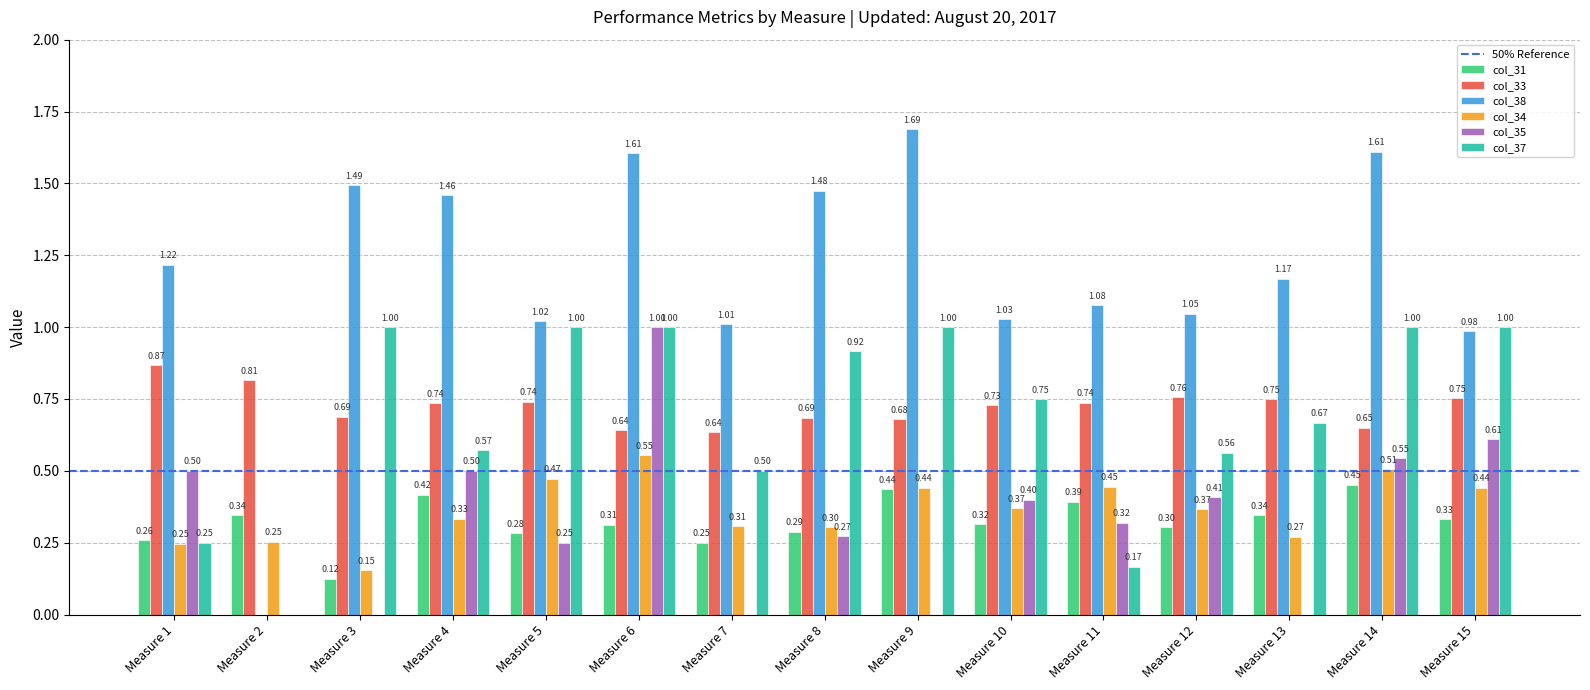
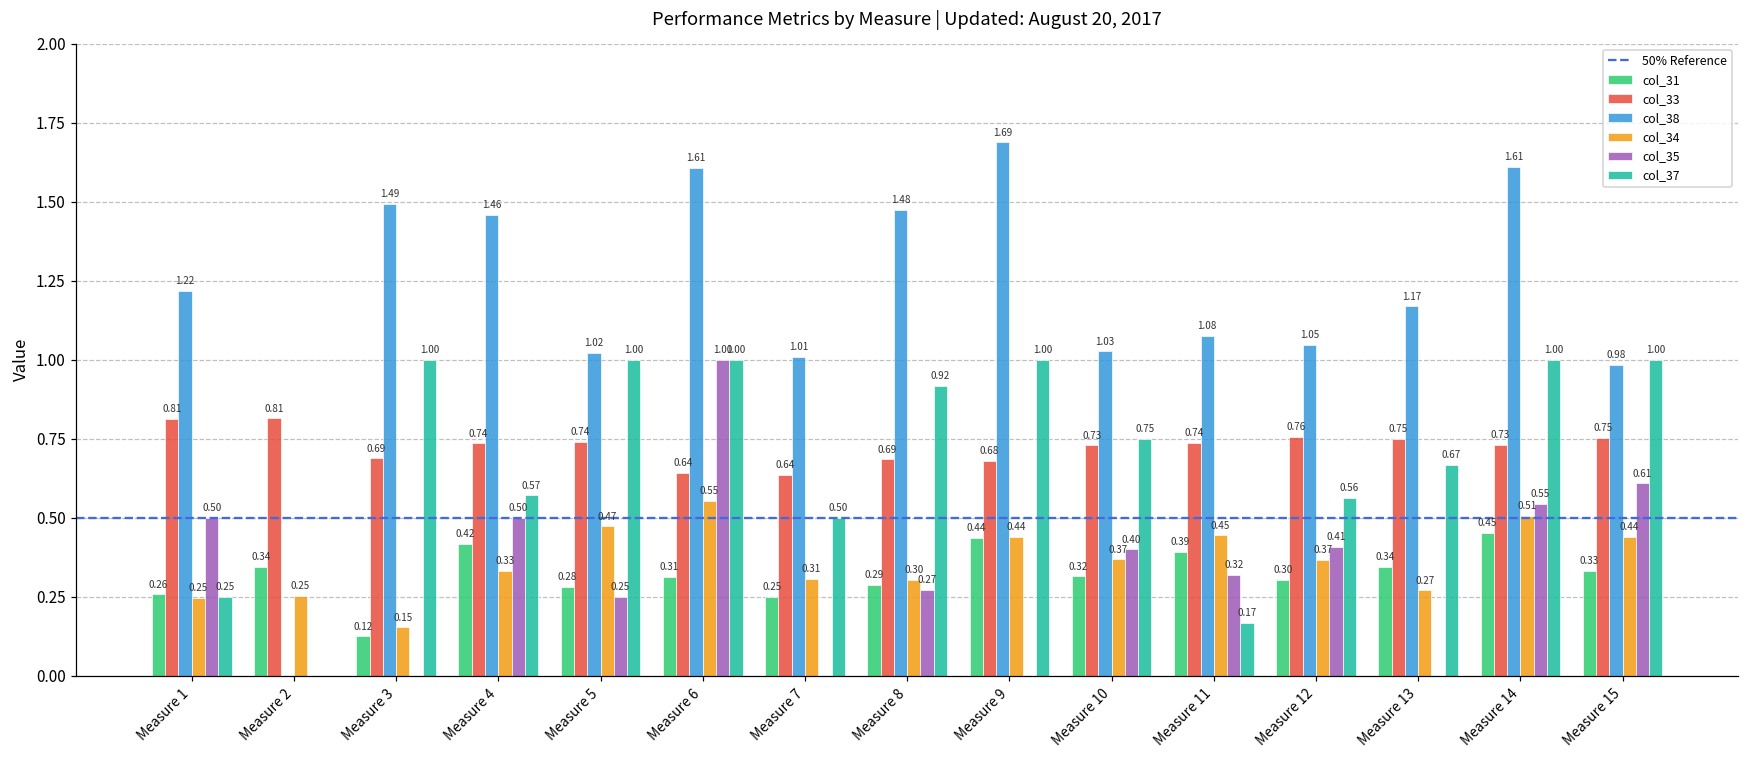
col_33, Measure 1: 0.87 -> 0.81
col_33, Measure 14: 0.65 -> 0.73
